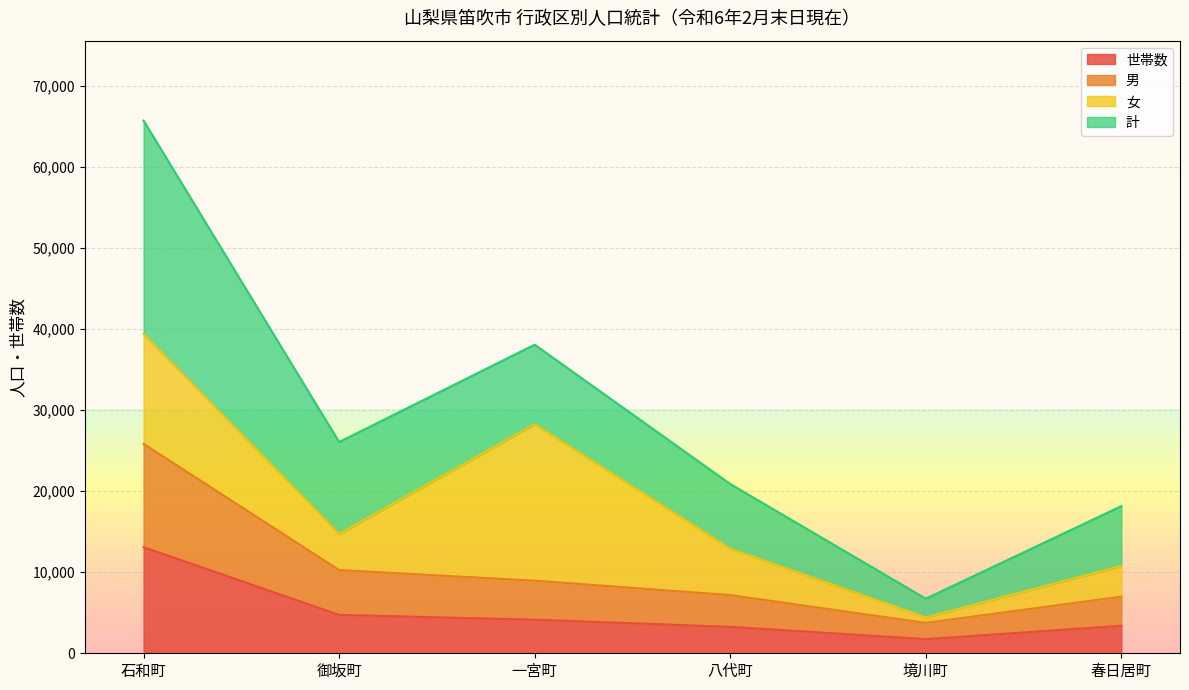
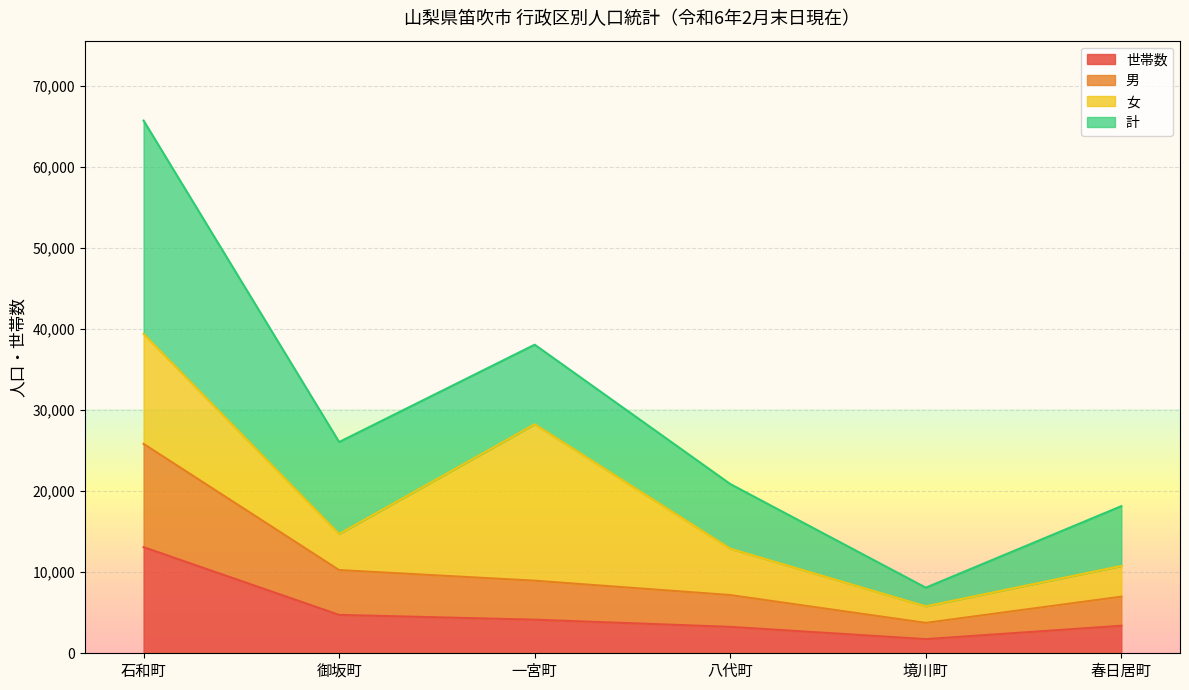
女, 境川町: 1,000 -> 2,000
